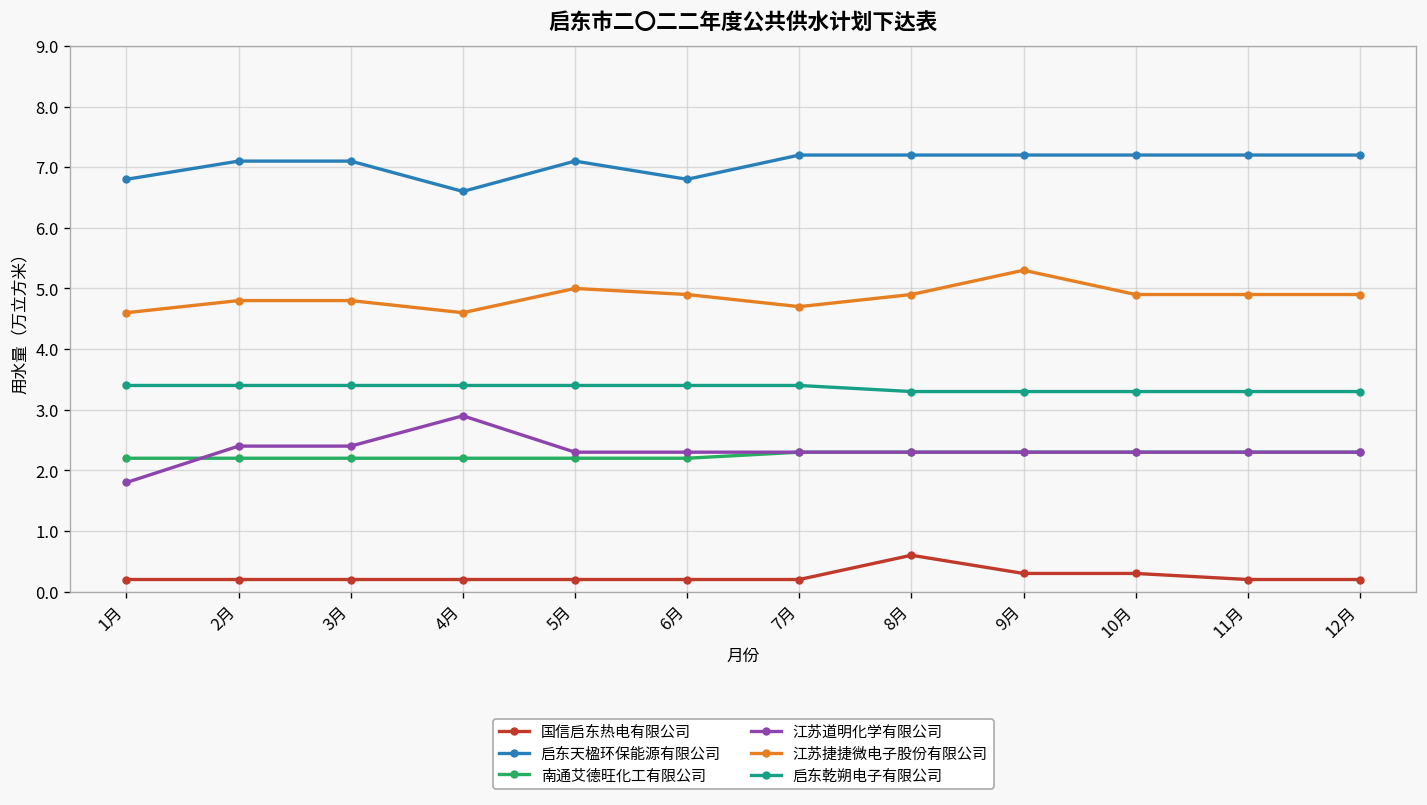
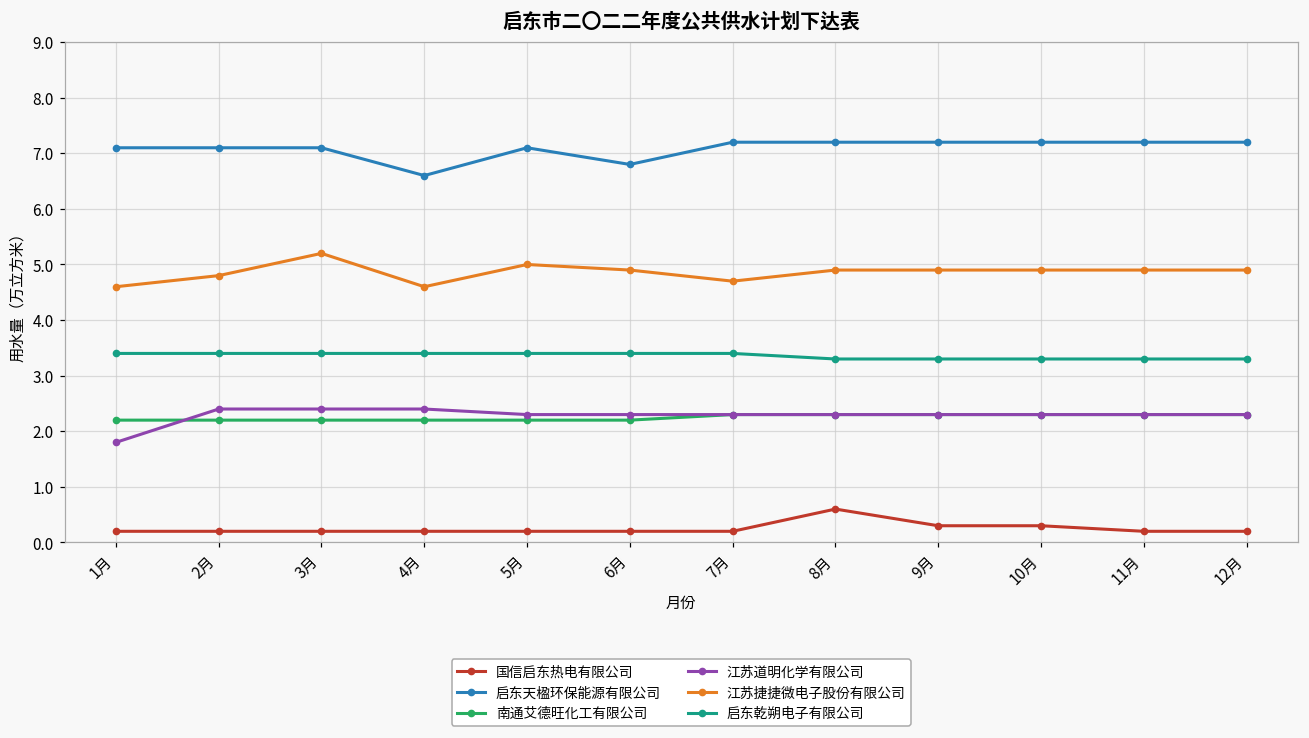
启东天楹环保能源有限公司, 1月: 6.8 -> 7.1
江苏捷捷微电子股份有限公司, 3月: 4.8 -> 5.2
江苏道明化学有限公司, 4月: 2.9 -> 2.4
江苏捷捷微电子股份有限公司, 9月: 5.3 -> 4.9
